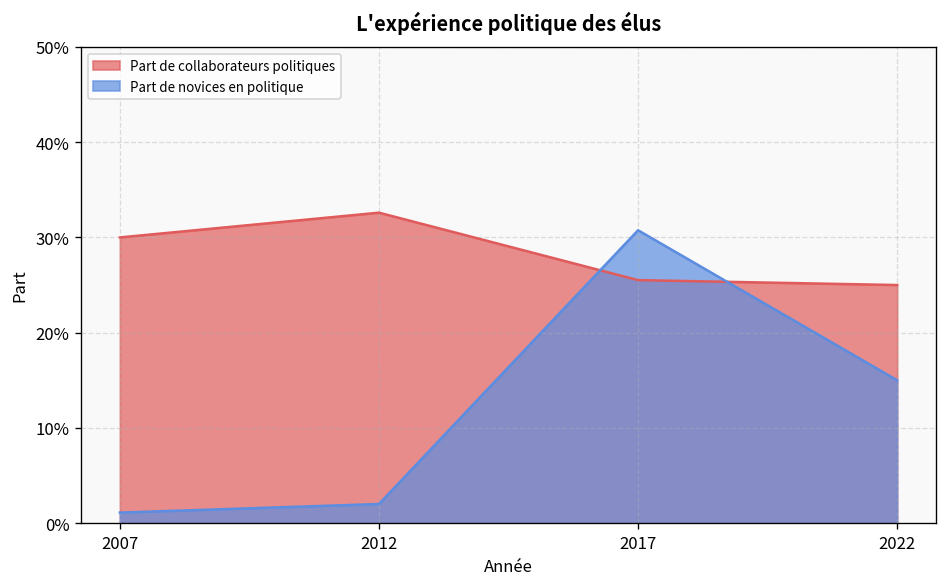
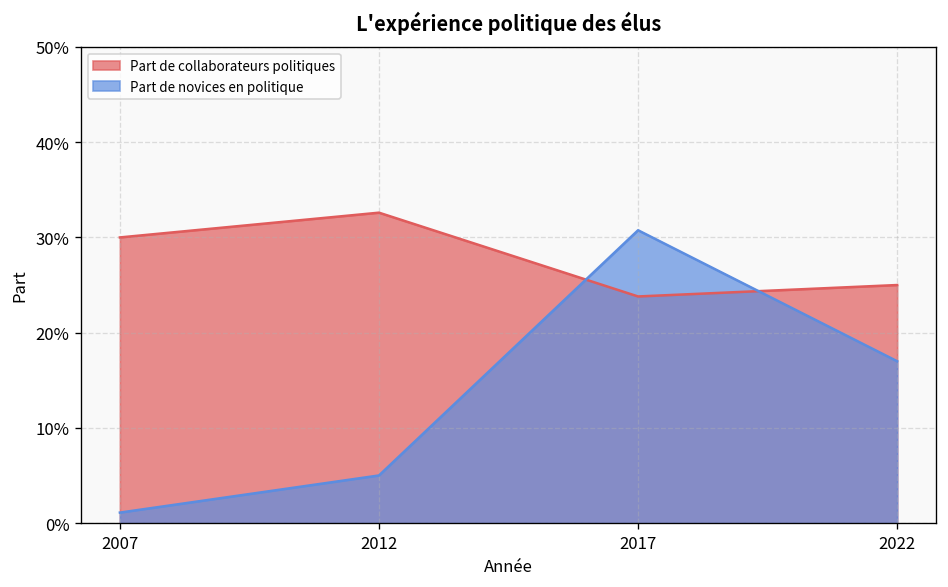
Part de novices en politique, 2012: 2% -> 5%
Part de collaborateurs politiques, 2017: 26% -> 24%
Part de novices en politique, 2022: 15% -> 17%
